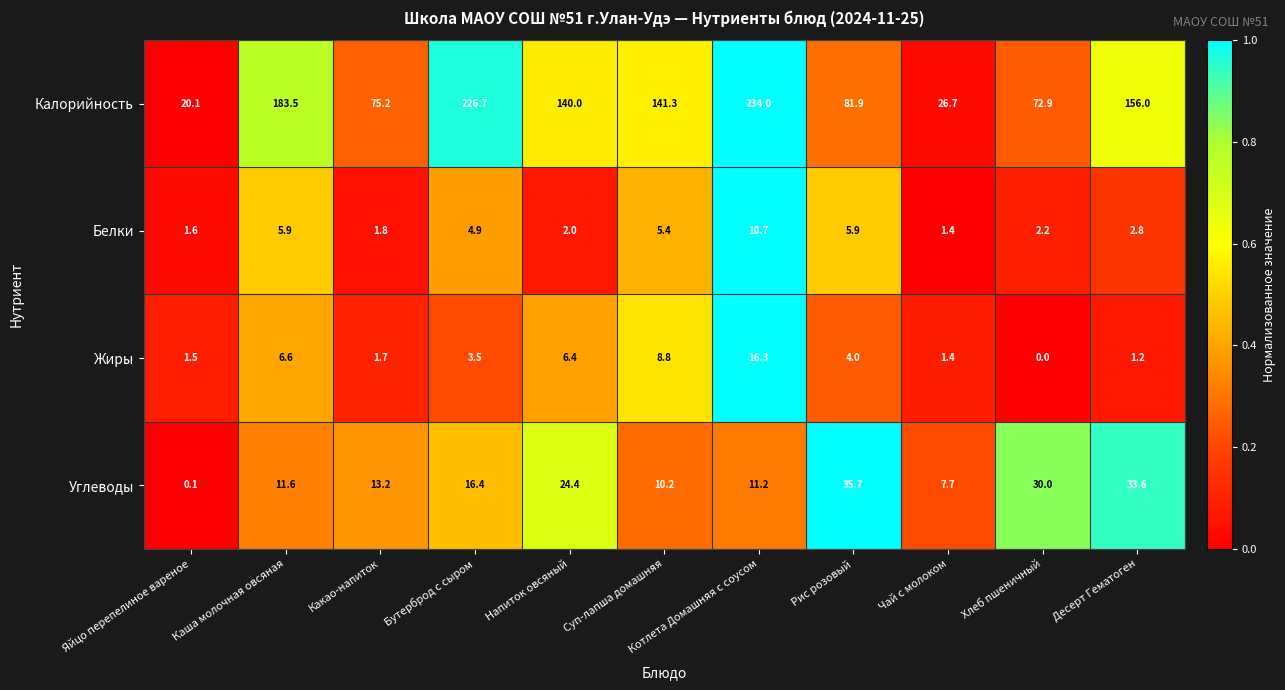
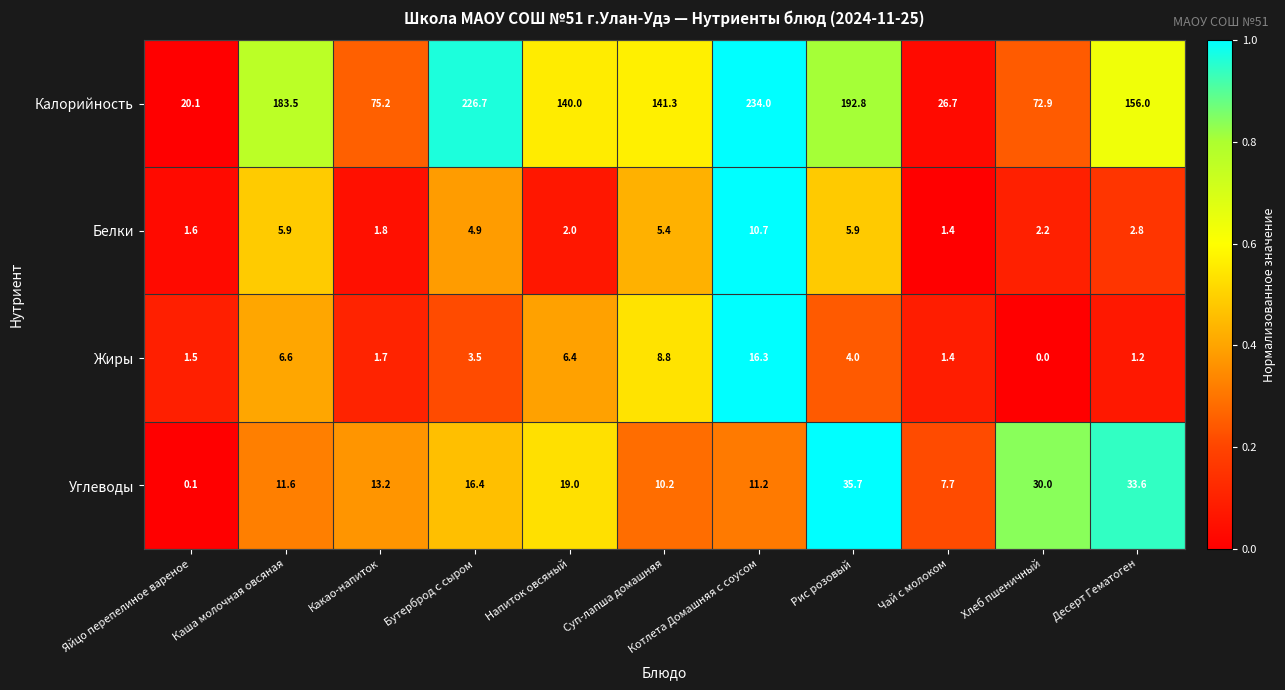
Калорийность, Рис розовый: 81.9 -> 192.8
Углеводы, Напиток овсяный: 24.4 -> 19.0
